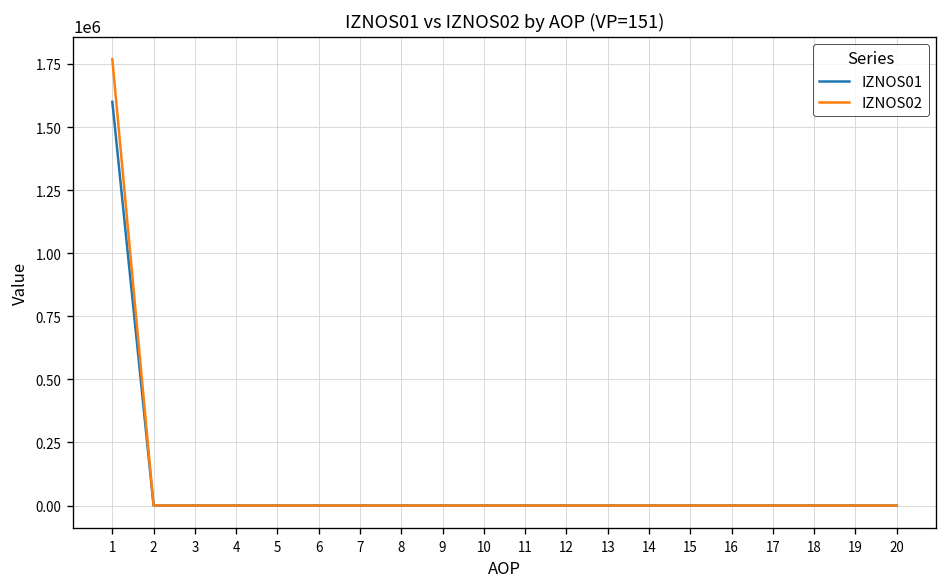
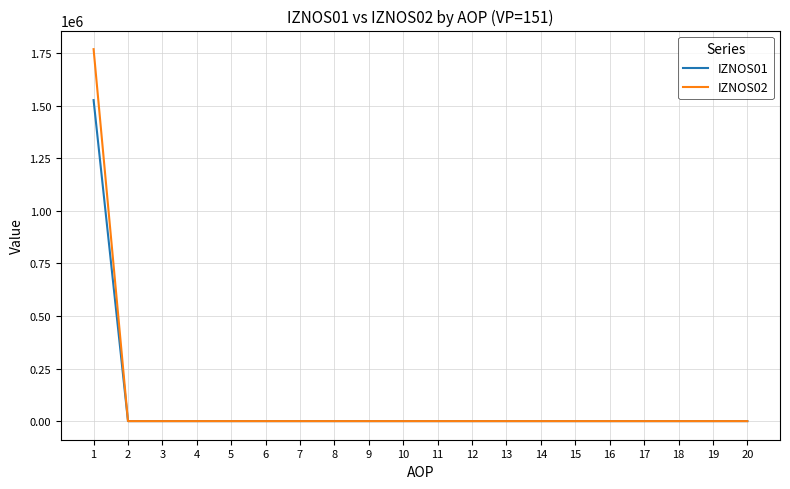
IZNOS01, 1: 1600000 -> 1530000
